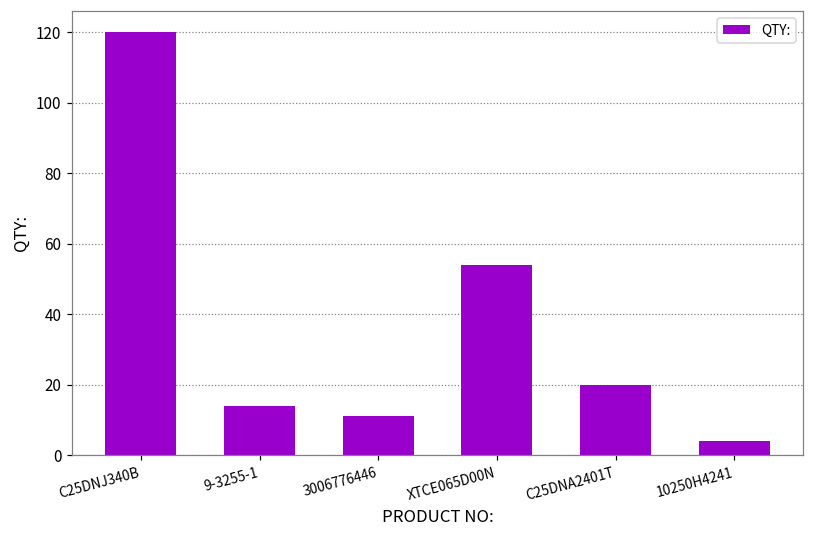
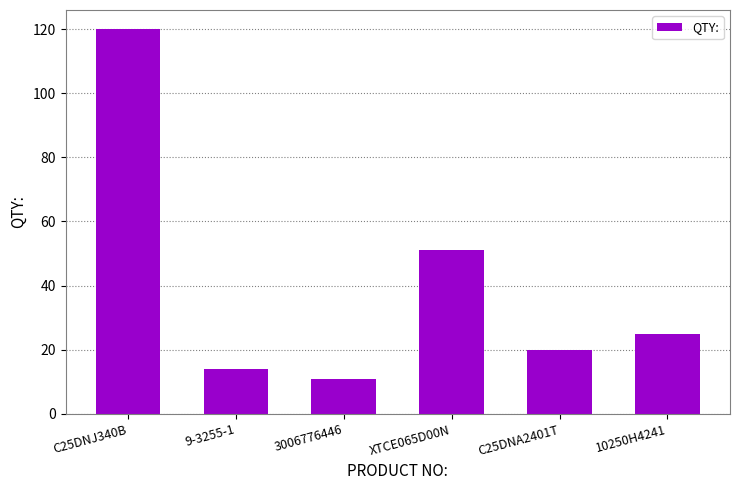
XTCE065D00N: 54 -> 51
10250H4241: 4 -> 25
